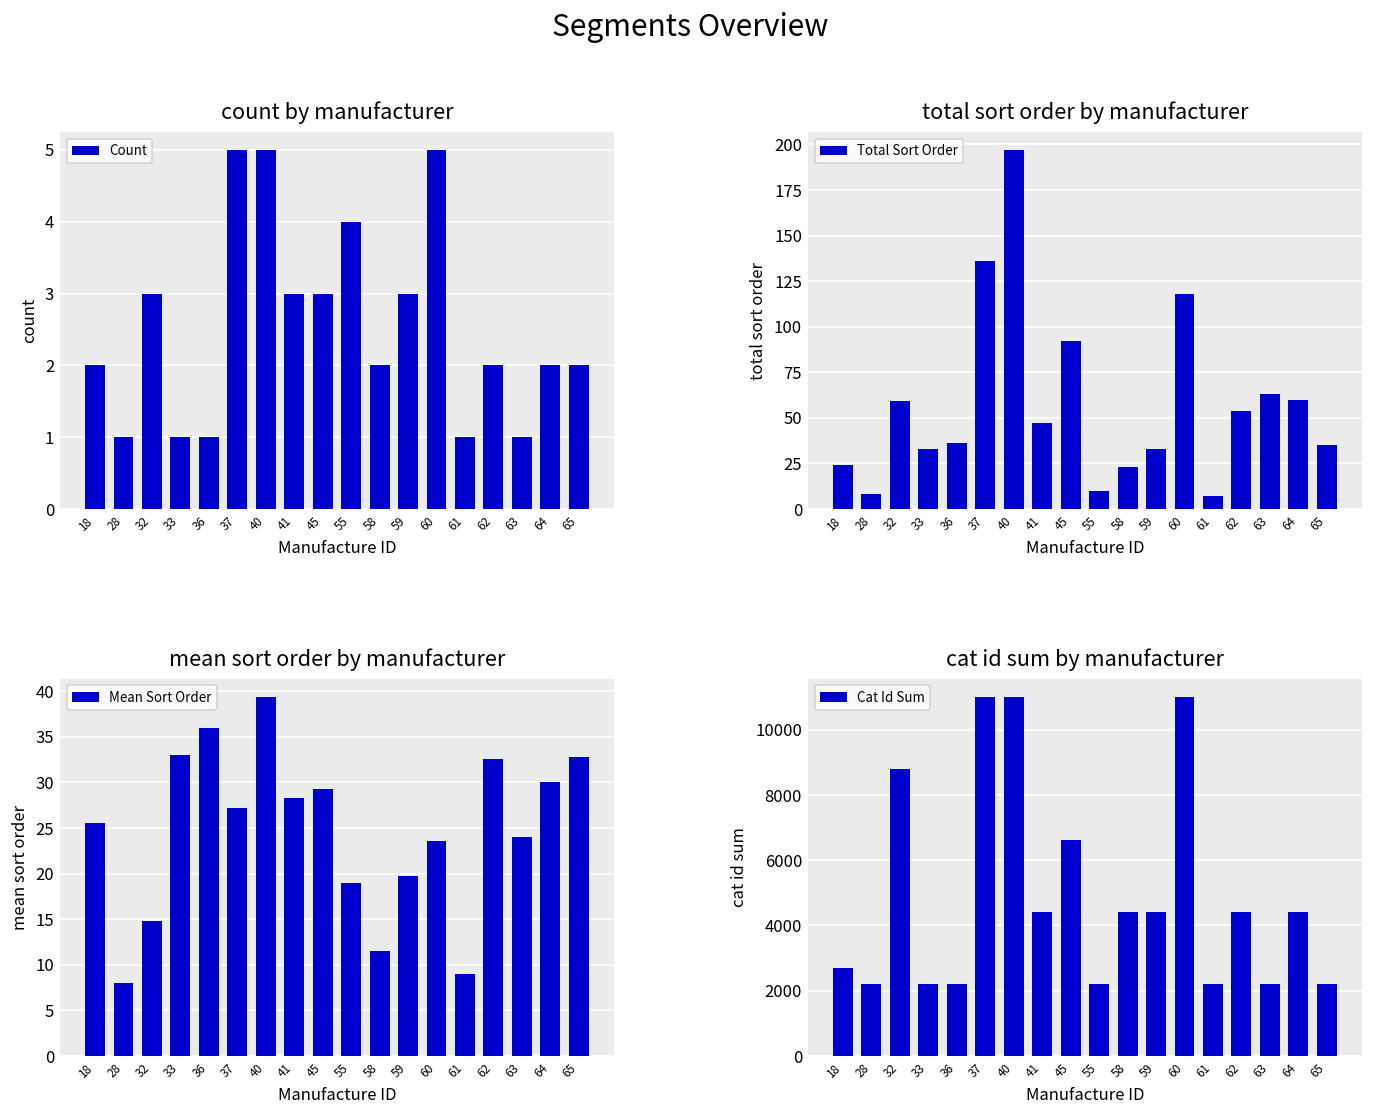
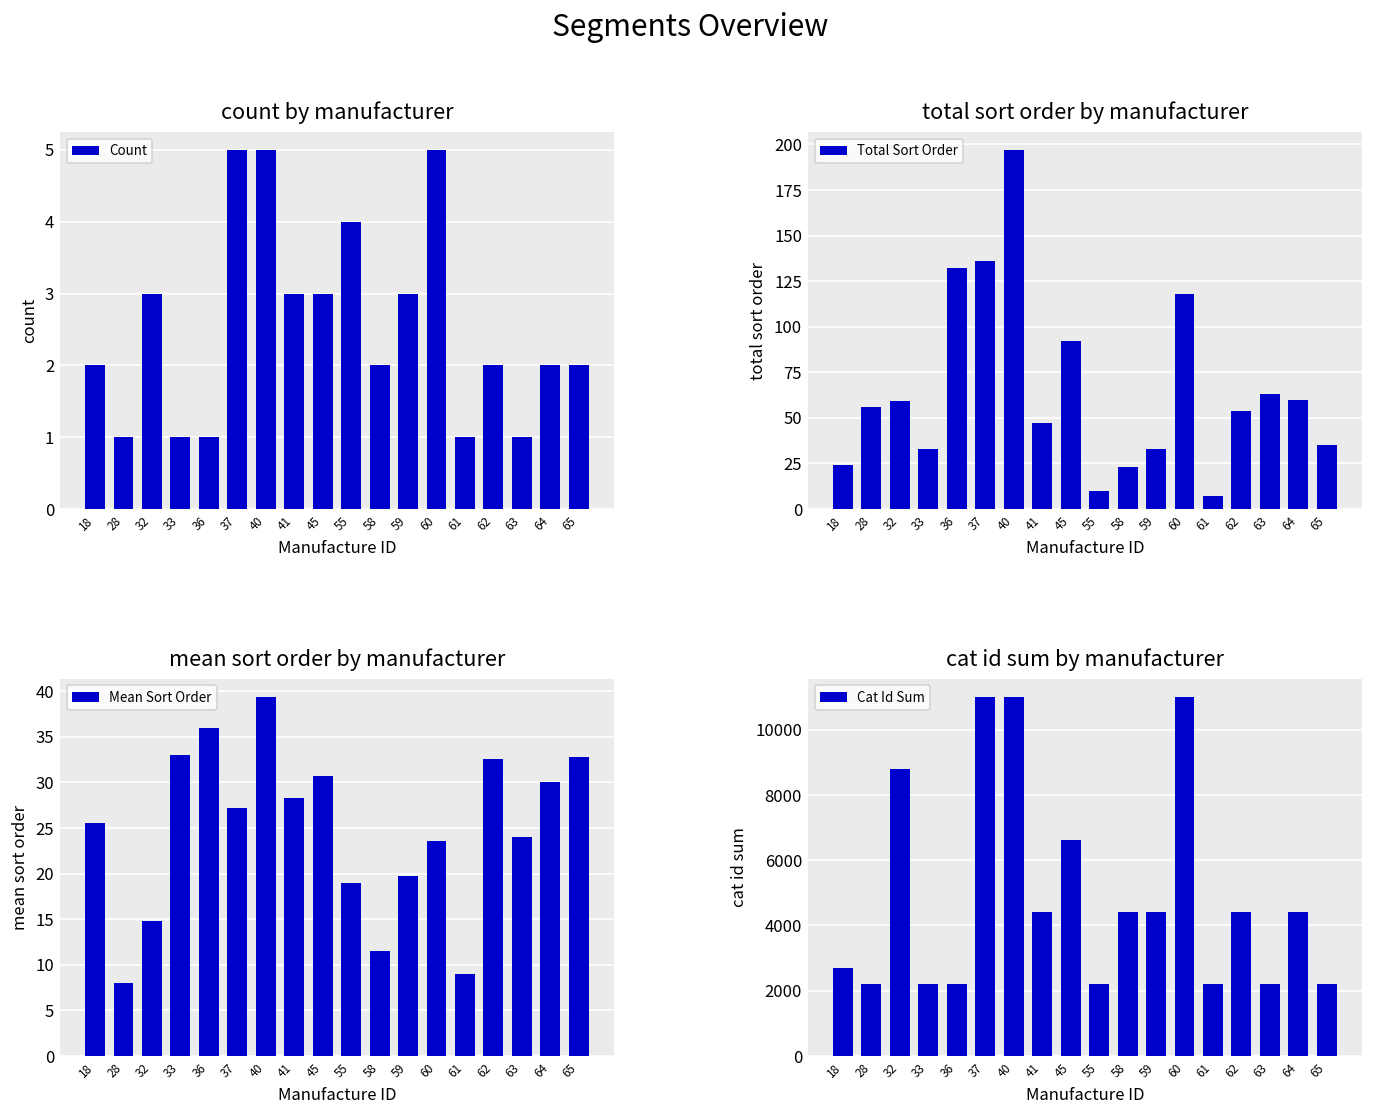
total sort order by manufacturer, 28: 8 -> 56
total sort order by manufacturer, 36: 36 -> 132
mean sort order by manufacturer, 45: 29 -> 31
